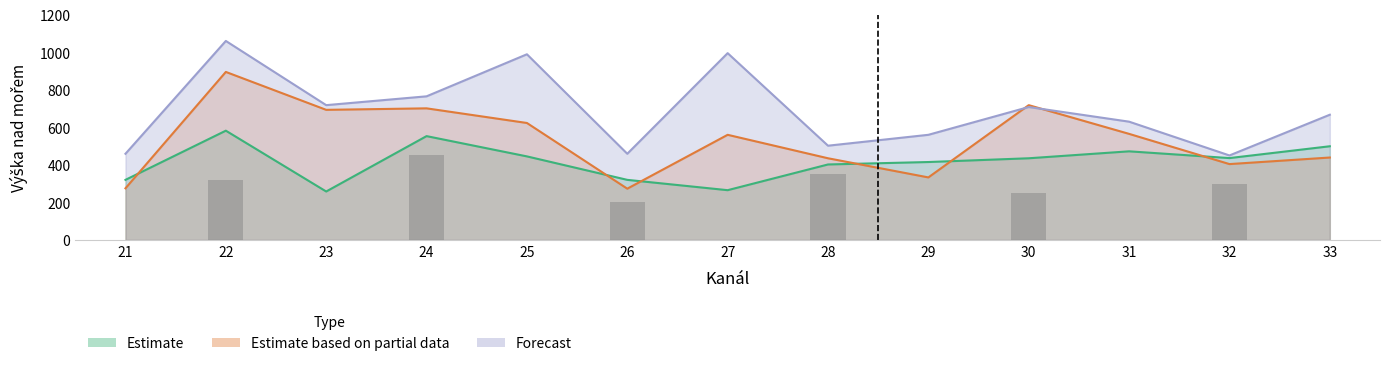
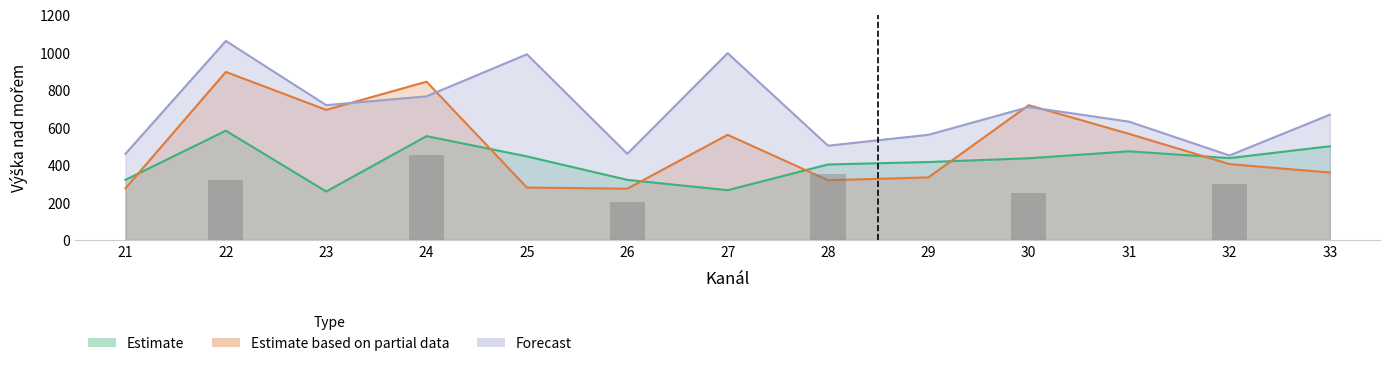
Estimate based on partial data, 24: 700 -> 840
Estimate based on partial data, 25: 620 -> 280
Estimate based on partial data, 28: 440 -> 320
Estimate based on partial data, 33: 440 -> 360
